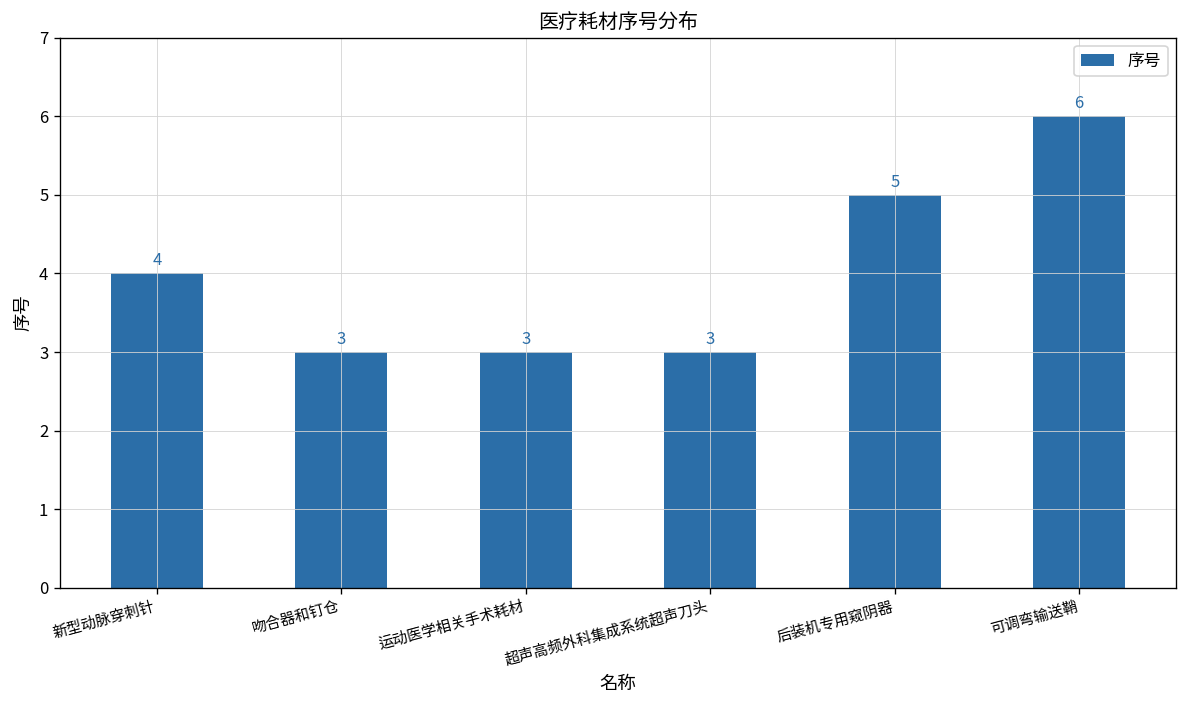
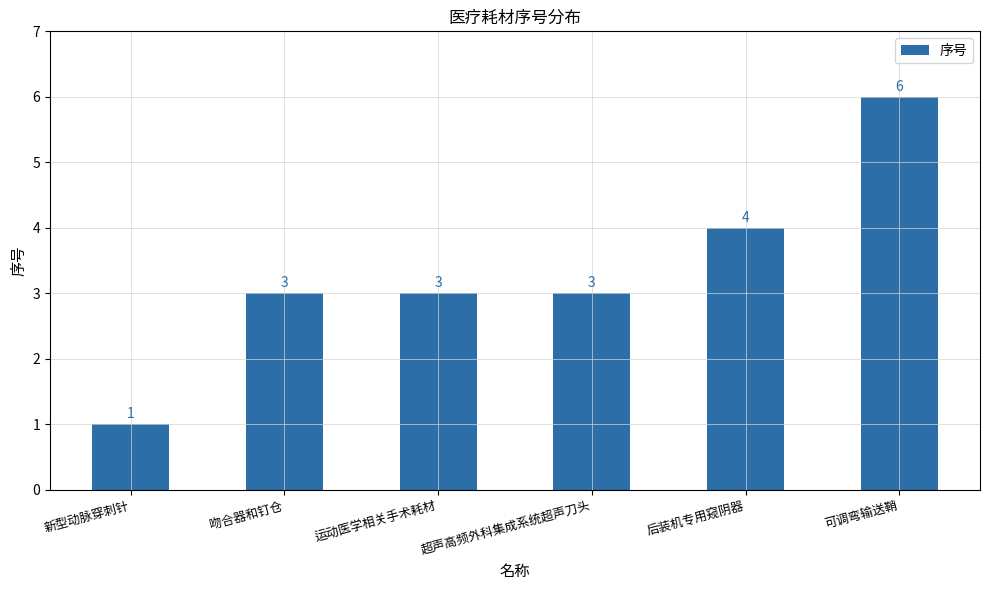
新型动脉穿刺针: 4 -> 1
后装机专用窥阴器: 5 -> 4
